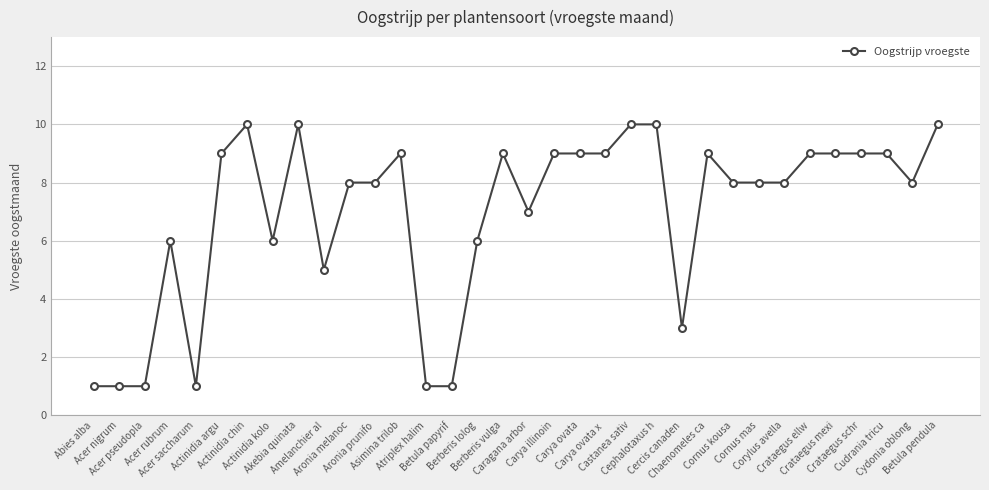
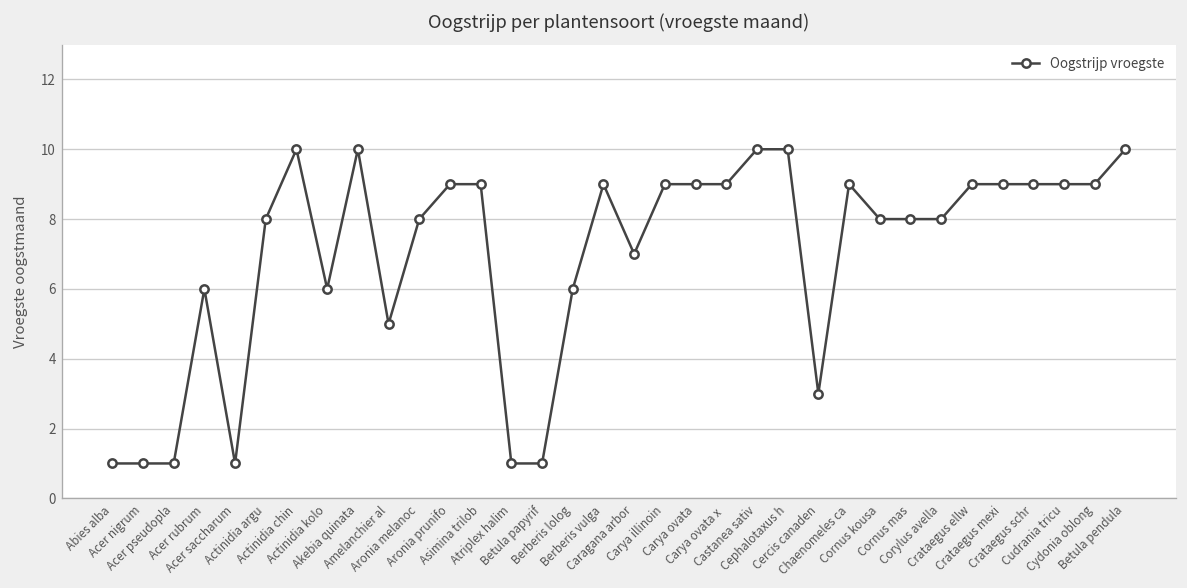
Actinidia argu: 9 -> 8
Aronia prunifo: 8 -> 9
Cydonia oblong: 8 -> 9
